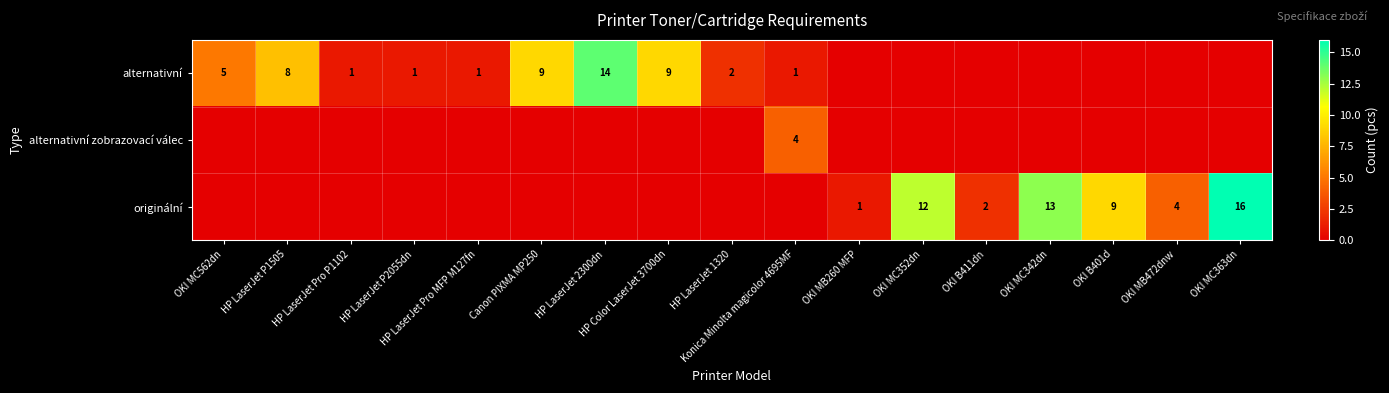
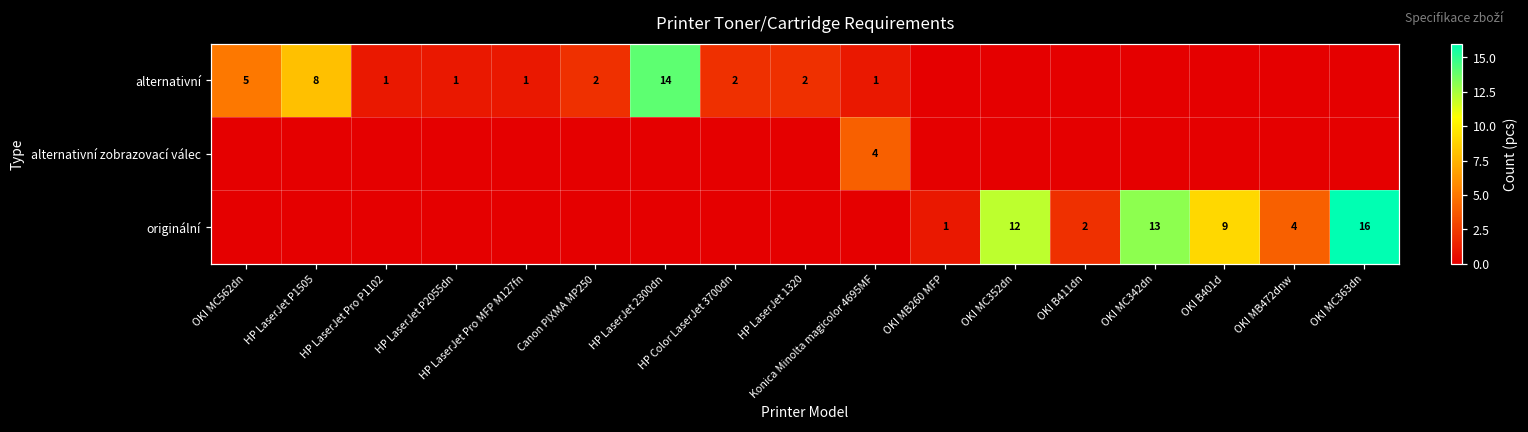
alternativní, Canon PIXMA MP250: 9 -> 2
alternativní, HP Color LaserJet 3700dn: 9 -> 2
